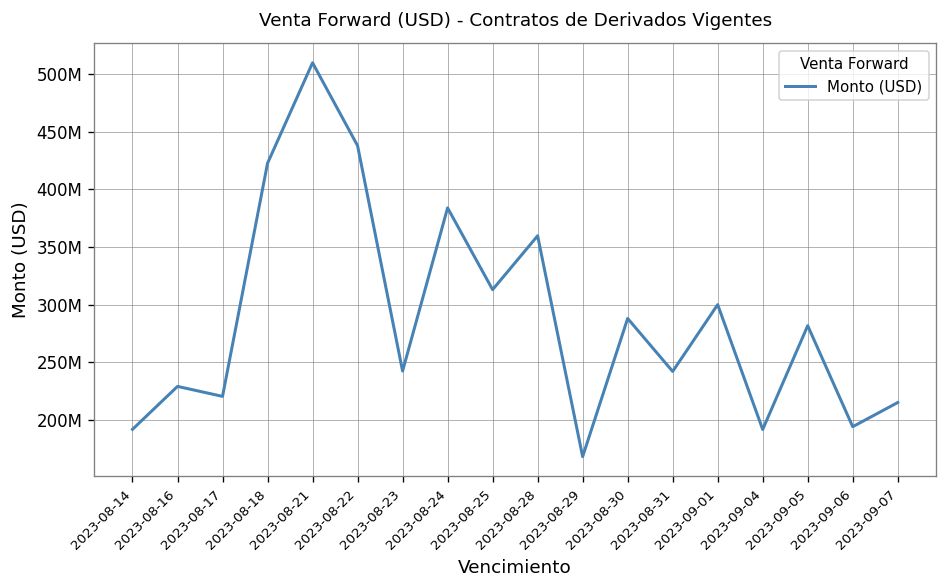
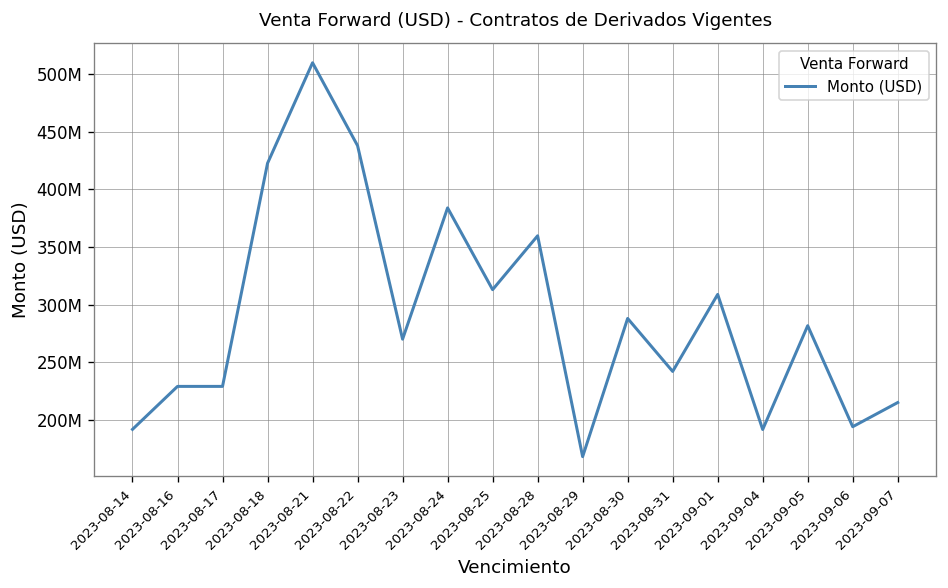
2023-08-17: 220000000 -> 230000000
2023-08-23: 240000000 -> 270000000
2023-09-01: 300000000 -> 310000000
